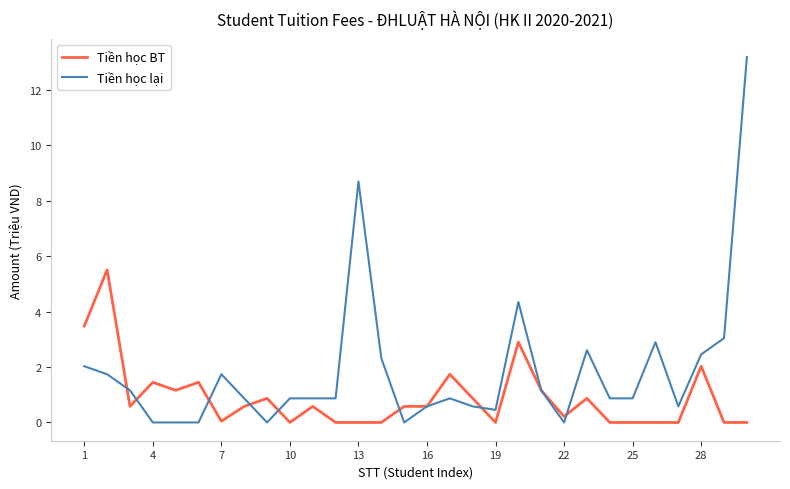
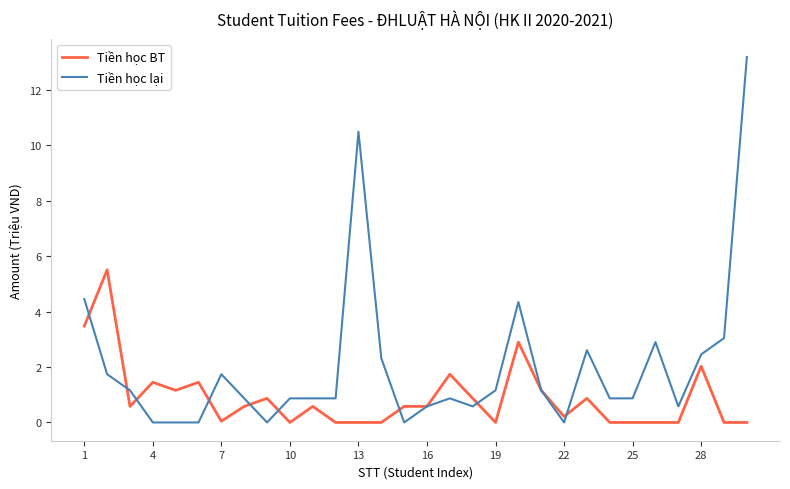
Tiền học lại, 1: 2.0 -> 4.5
Tiền học lại, 13: 8.7 -> 10.5
Tiền học lại, 19: 0.5 -> 1.2
